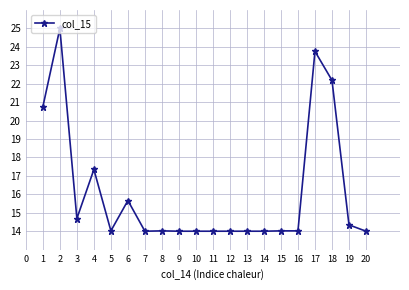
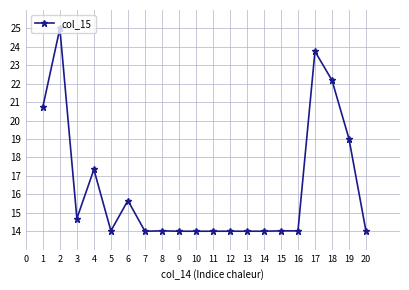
19: 14.3 -> 19.0
